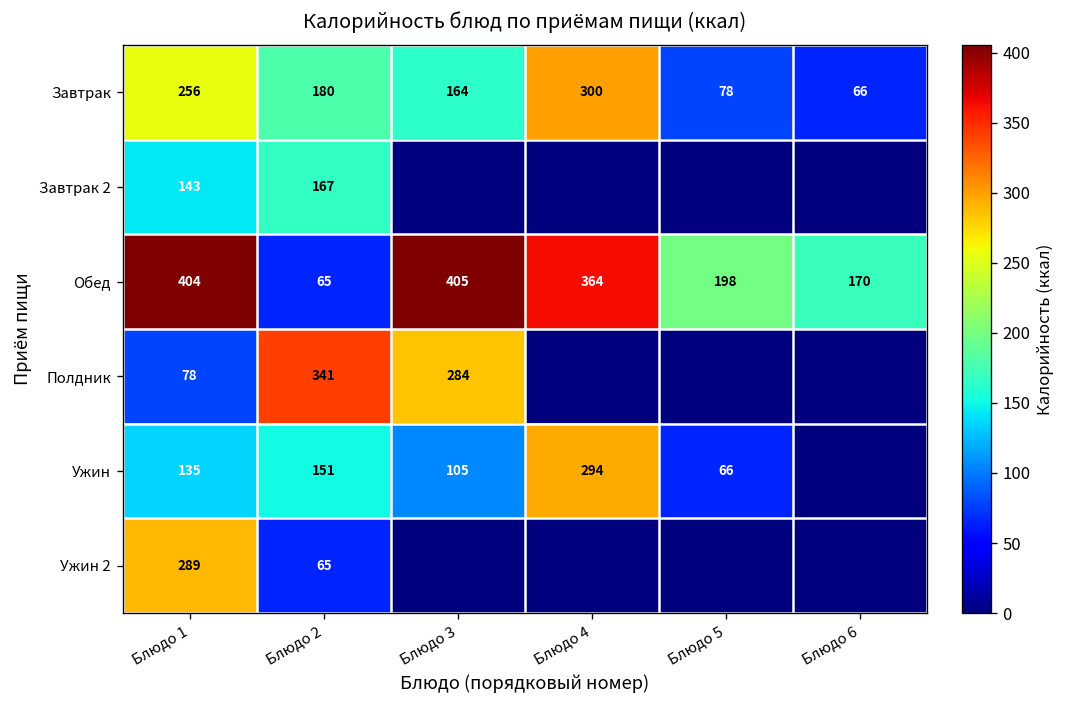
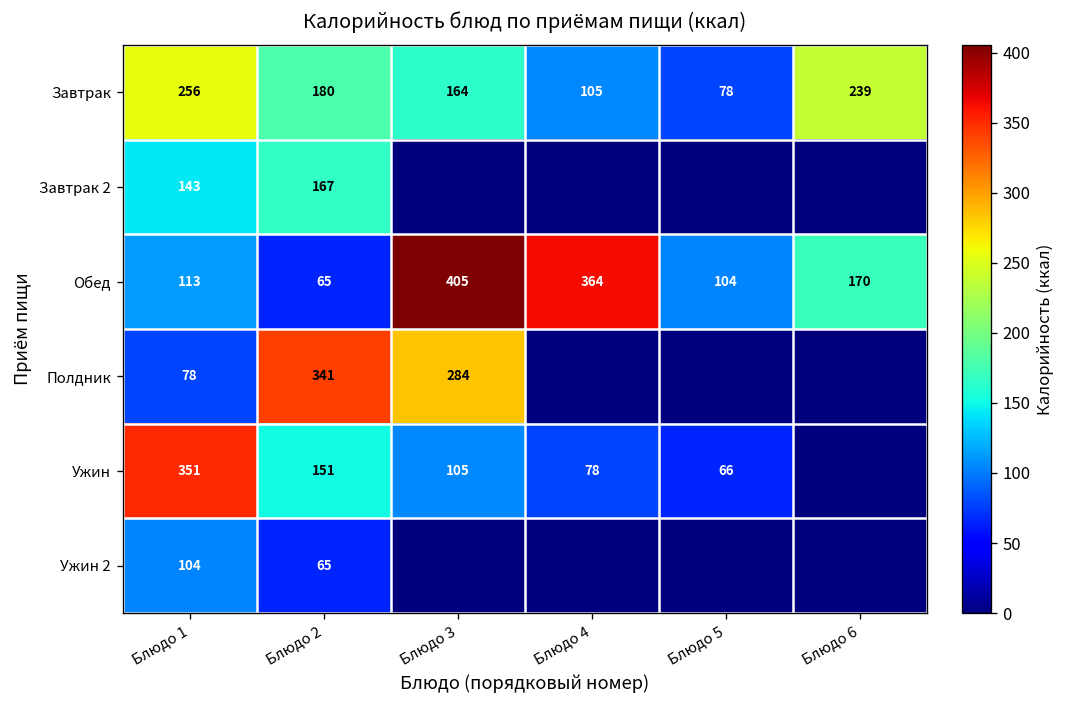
Завтрак, Блюдо 4: 300 -> 105
Завтрак, Блюдо 6: 66 -> 239
Обед, Блюдо 1: 404 -> 113
Обед, Блюдо 5: 198 -> 104
Ужин, Блюдо 1: 135 -> 351
Ужин, Блюдо 4: 294 -> 78
Ужин 2, Блюдо 1: 289 -> 104
